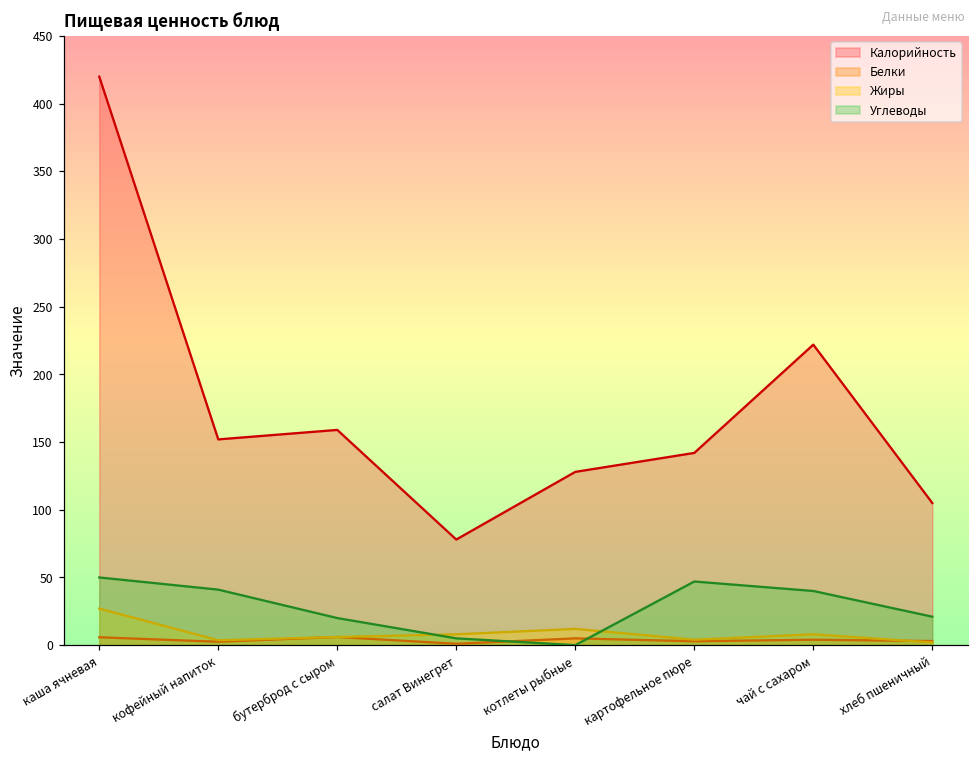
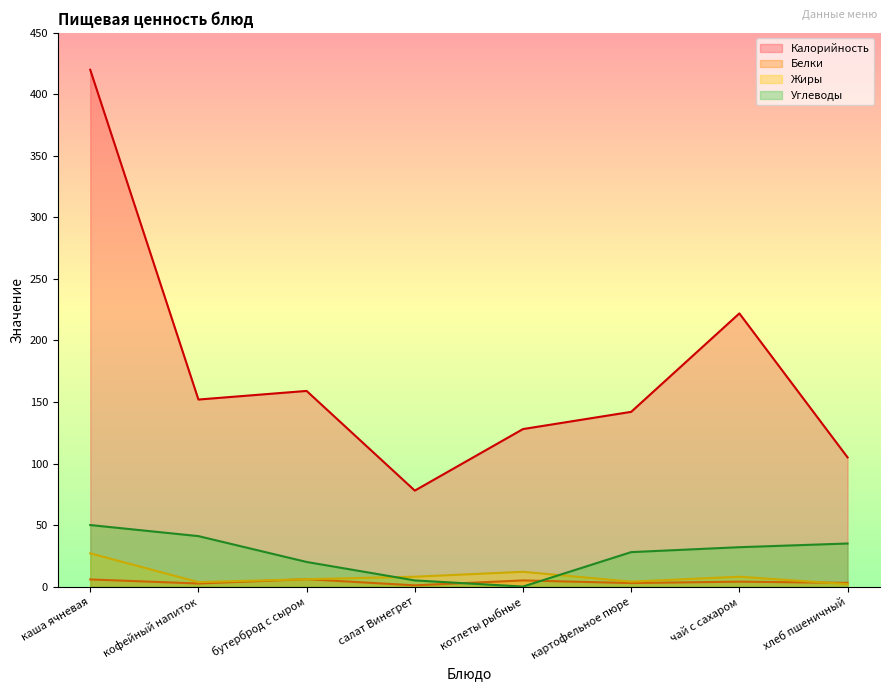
Углеводы, картофельное пюре: 47 -> 28
Углеводы, чай с сахаром: 40 -> 32
Углеводы, хлеб пшеничный: 21 -> 35
